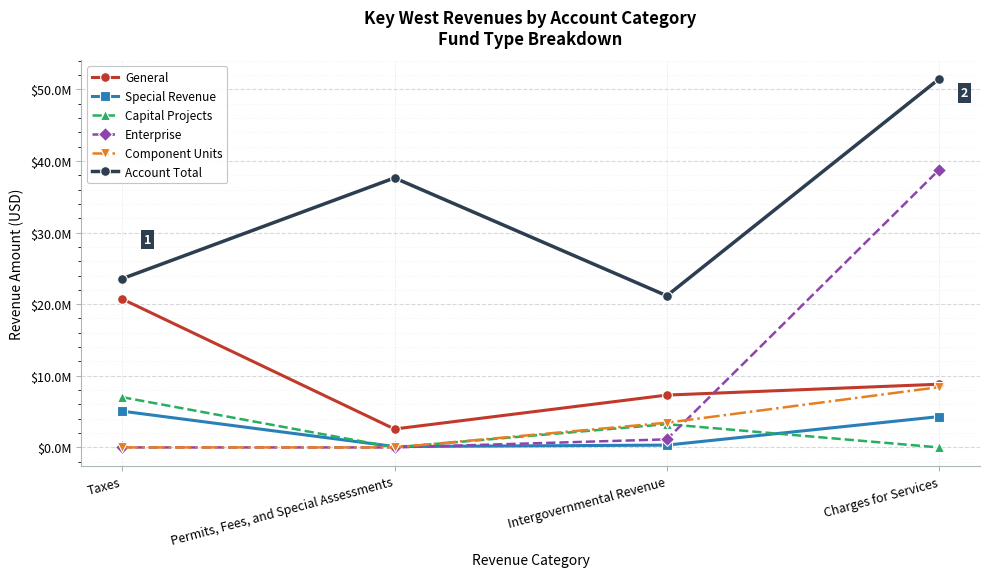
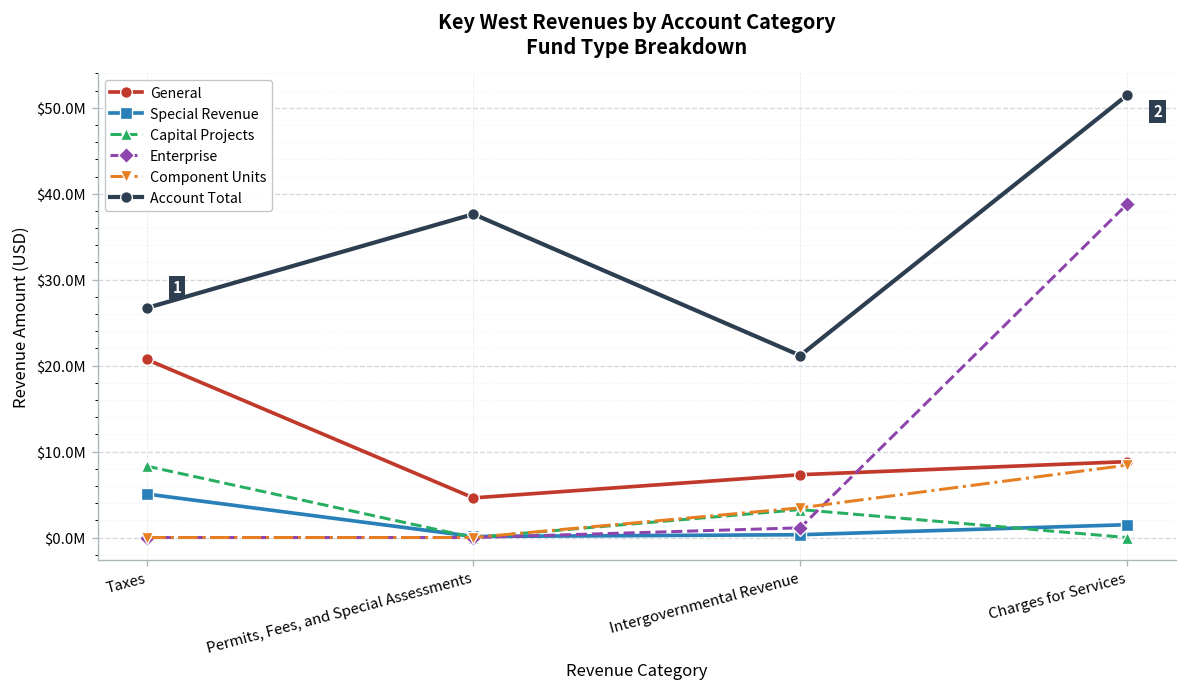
Capital Projects, Taxes: $7000000 -> $8000000
Account Total, Taxes: $24000000 -> $27000000
General, Permits, Fees, and Special Assessments: $3000000 -> $5000000
Special Revenue, Charges for Services: $4000000 -> $1000000
